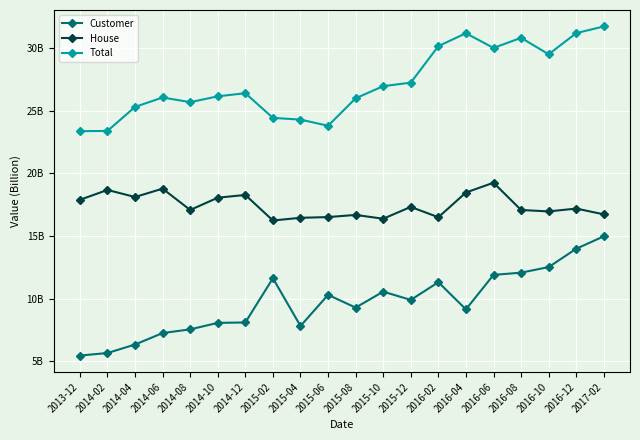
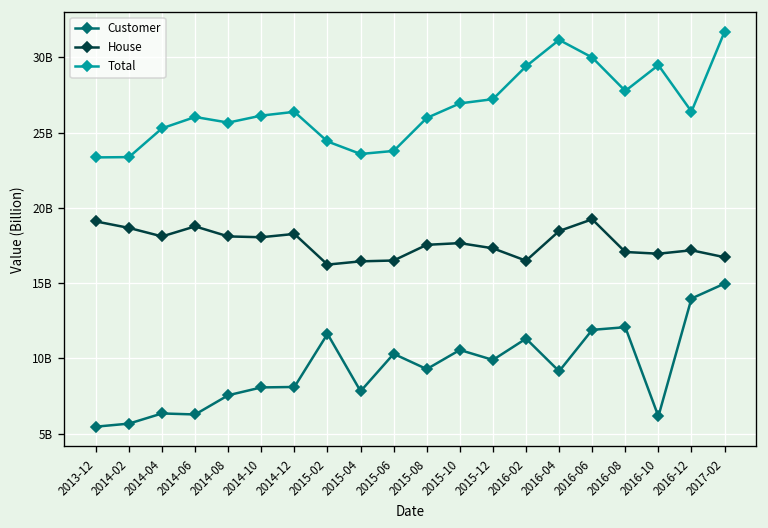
House, 2013-12: 17900000000 -> 19100000000
Customer, 2014-06: 7300000000 -> 6300000000
House, 2014-08: 17100000000 -> 18100000000
Total, 2015-04: 24300000000 -> 23600000000
House, 2015-08: 16700000000 -> 17600000000
House, 2015-10: 16400000000 -> 17700000000
Total, 2016-02: 30100000000 -> 29400000000
Total, 2016-08: 30800000000 -> 27800000000
Customer, 2016-10: 12500000000 -> 6200000000
Total, 2016-12: 31200000000 -> 26400000000
